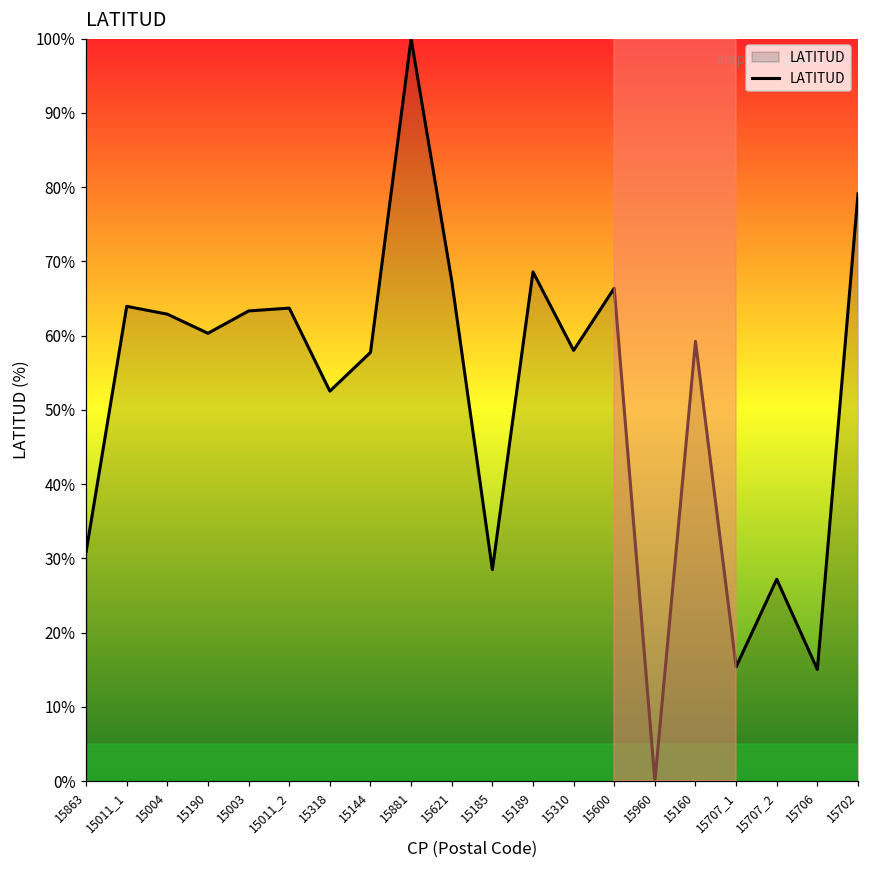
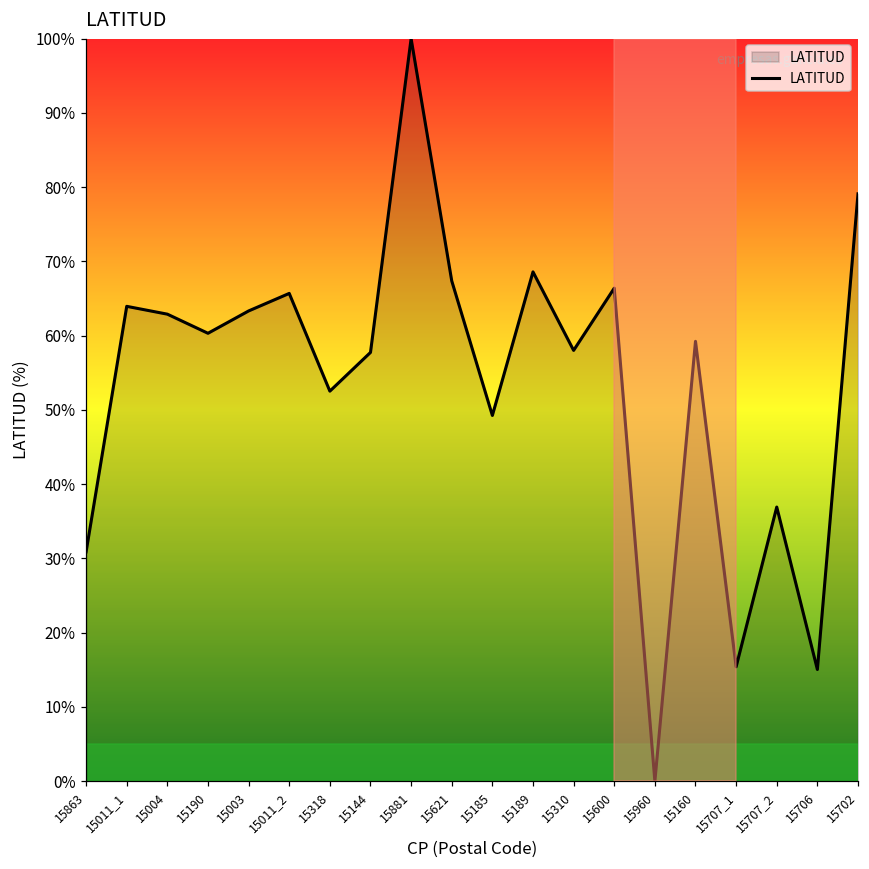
15011_2: 64% -> 66%
15185: 28% -> 49%
15707_2: 27% -> 37%
